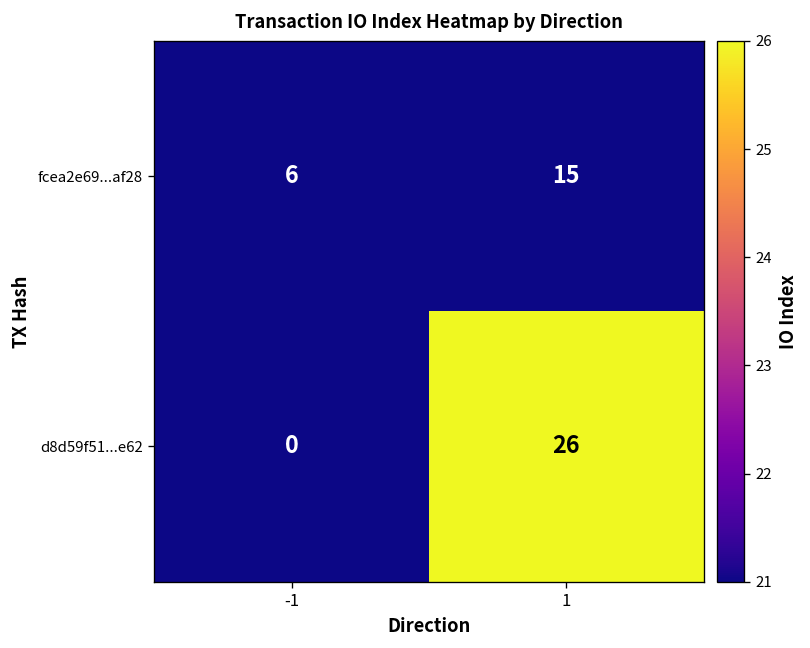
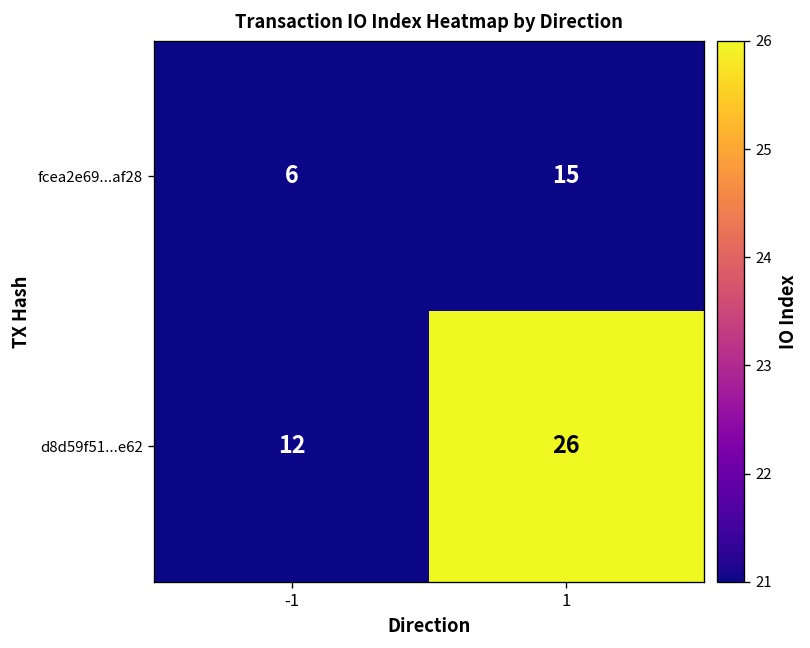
d8d59f51...e62, -1: 0 -> 12
